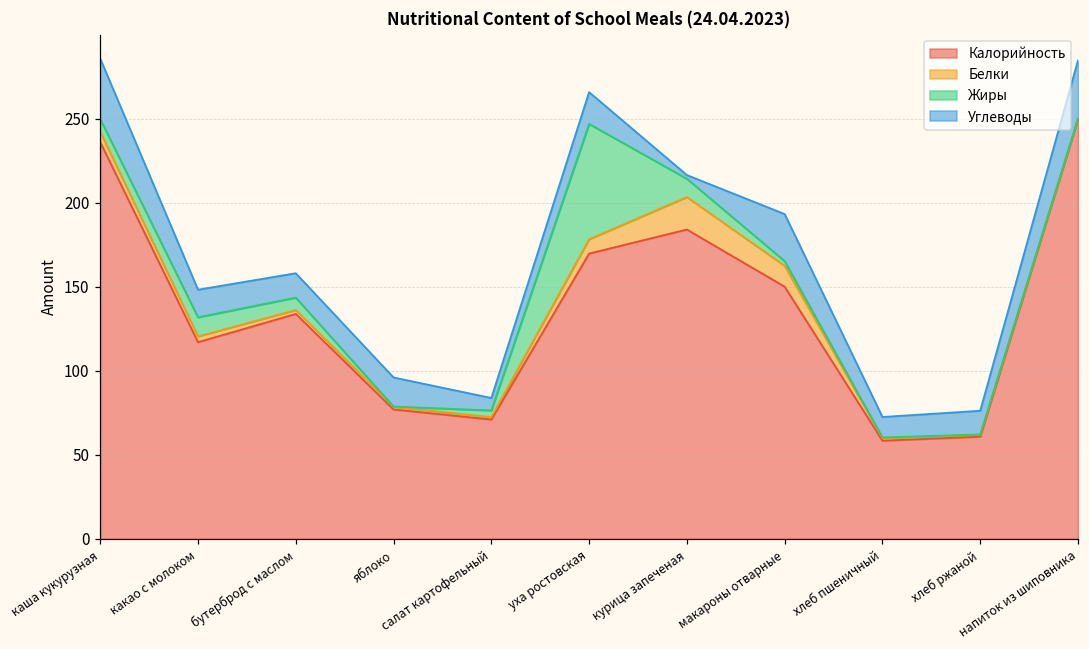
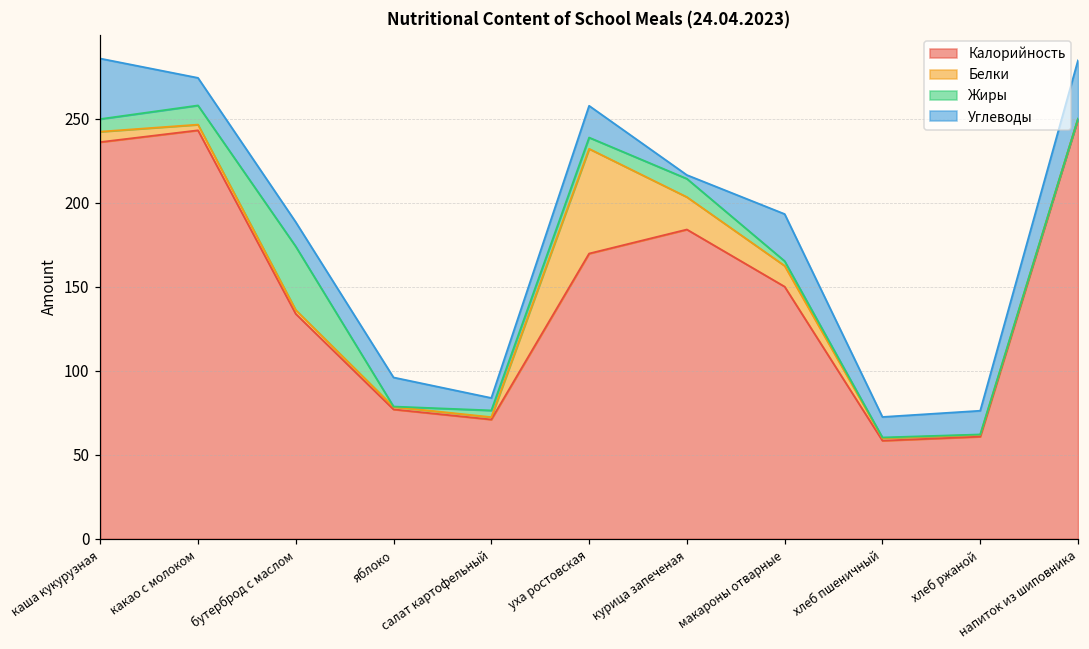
Калорийность, какао с молоком: 117 -> 243
Жиры, бутерброд с маслом: 7 -> 38
Белки, уха ростовская: 9 -> 62
Жиры, уха ростовская: 69 -> 7
